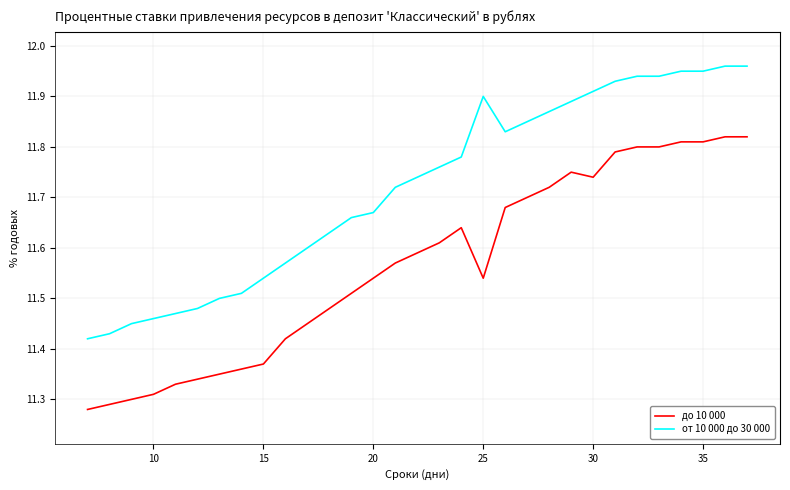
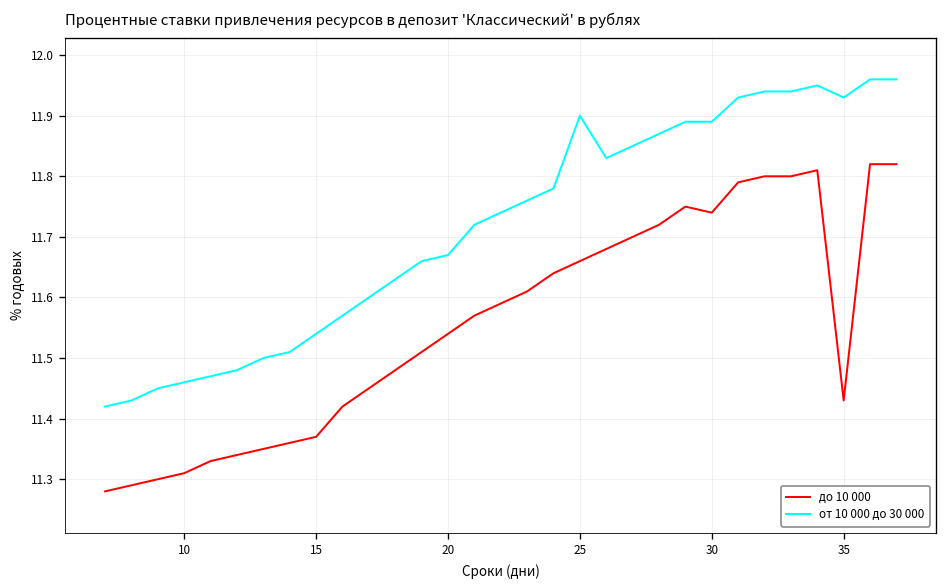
до 10 000, 25: 11.54 -> 11.66
от 10 000 до 30 000, 30: 11.91 -> 11.89
до 10 000, 35: 11.81 -> 11.43
от 10 000 до 30 000, 35: 11.95 -> 11.93
